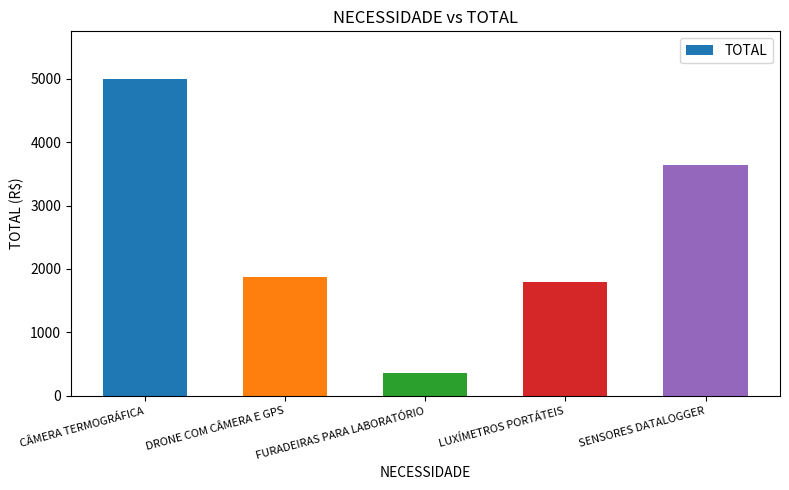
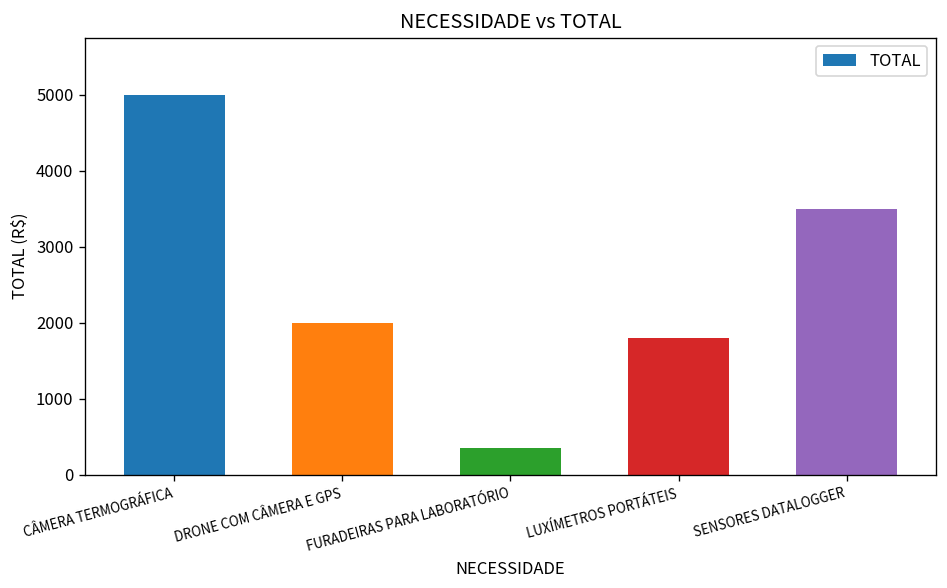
DRONE COM CÂMERA E GPS: 1900 -> 2000
SENSORES DATALOGGER: 3600 -> 3500
